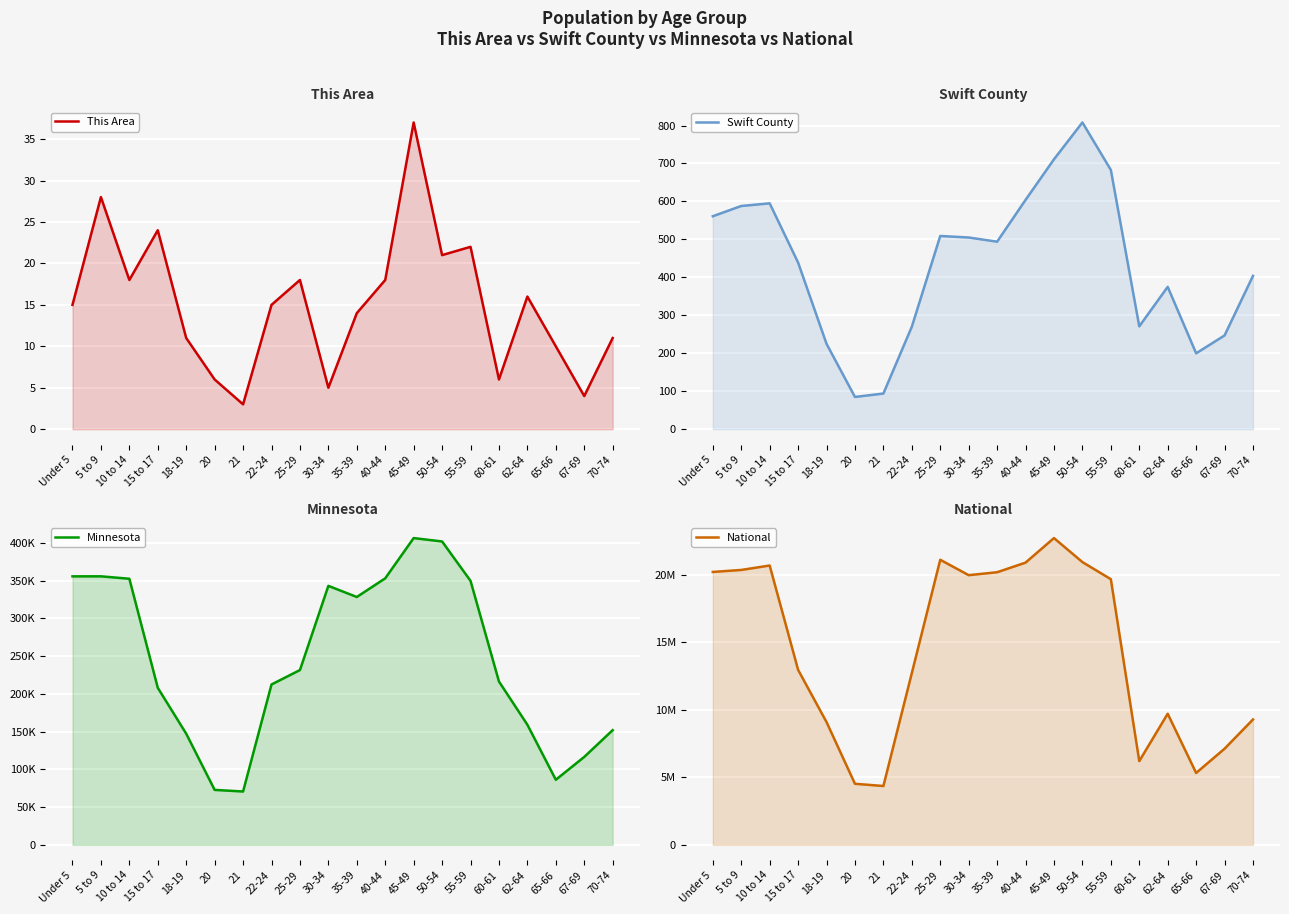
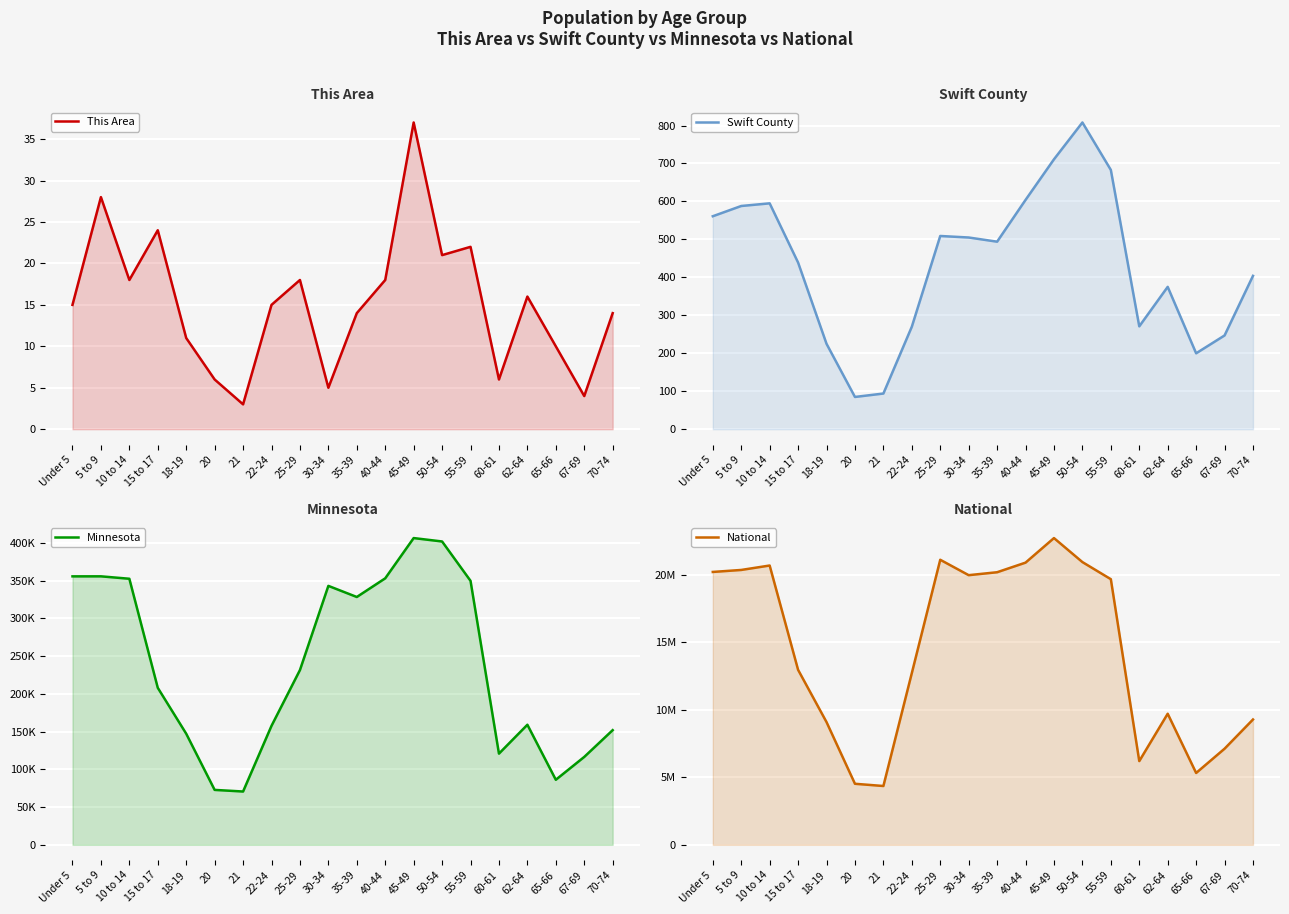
This Area, 70-74: 11 -> 14
Minnesota, 22-24: 210000 -> 160000
Minnesota, 60-61: 220000 -> 120000
